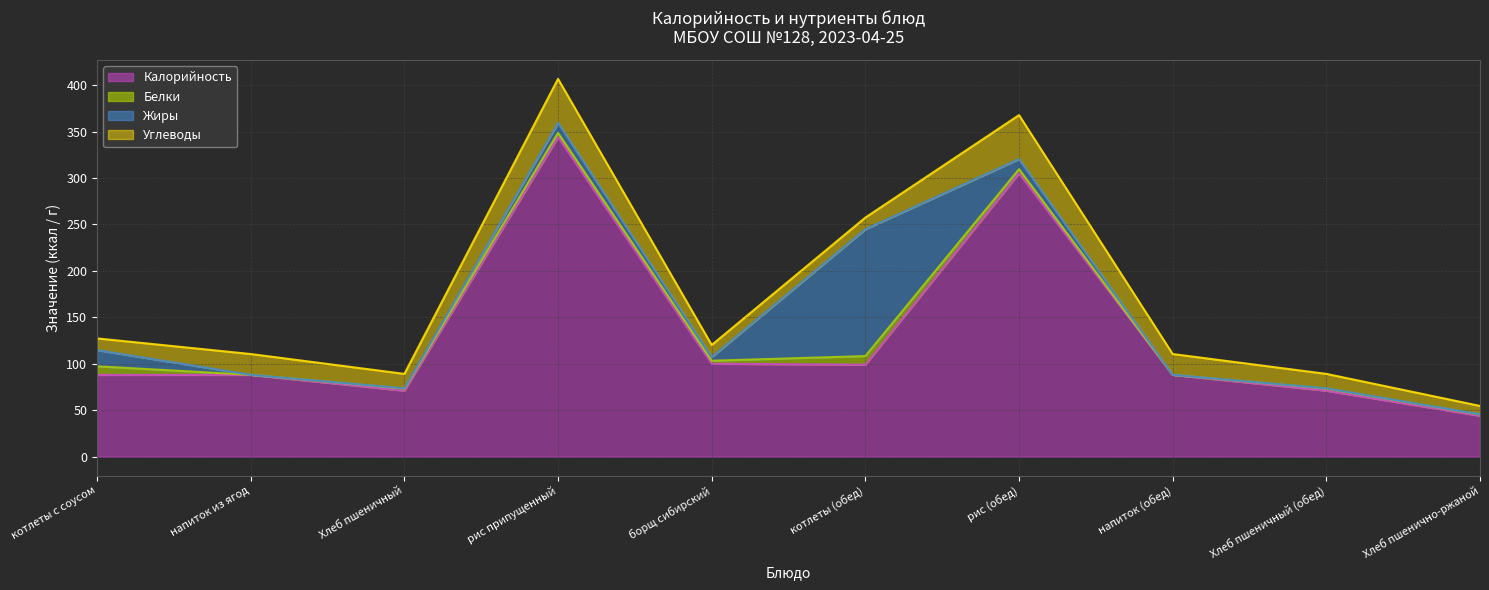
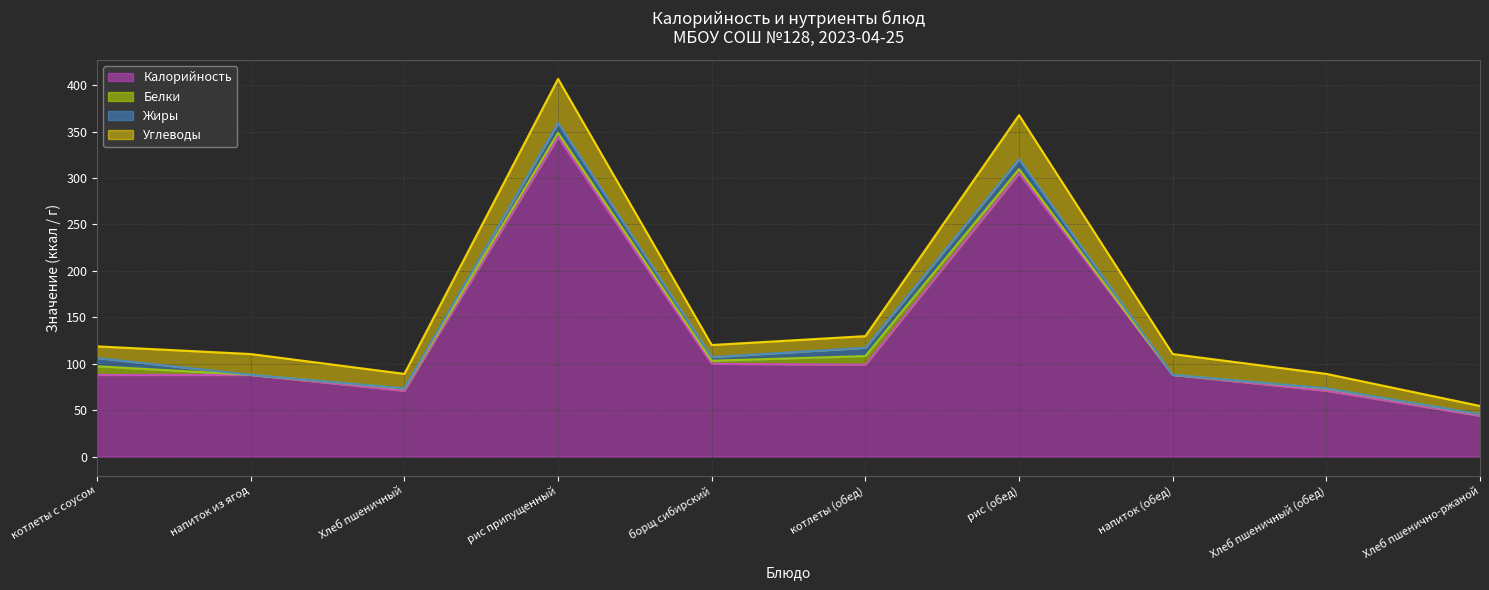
Жиры, котлеты с соусом: 20 -> 10
Жиры, котлеты (обед): 140 -> 10
